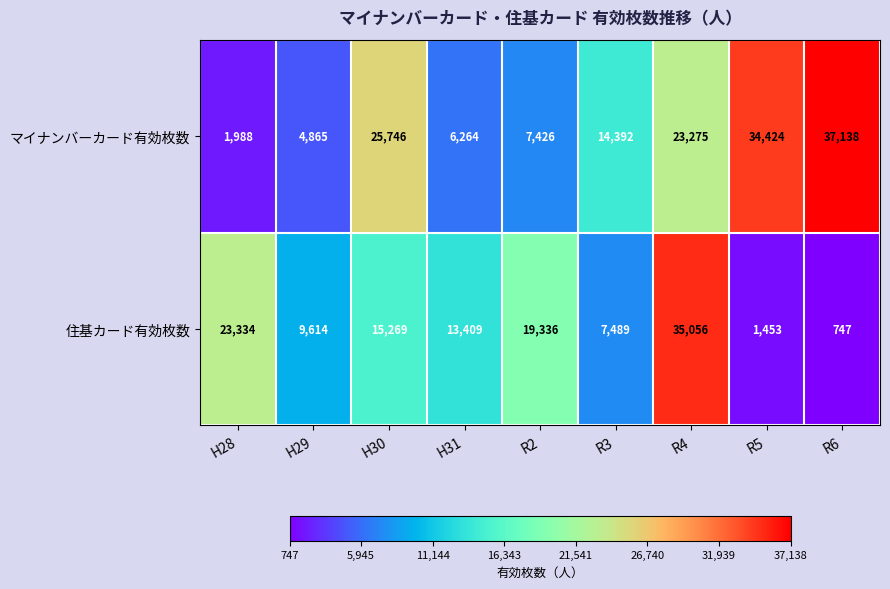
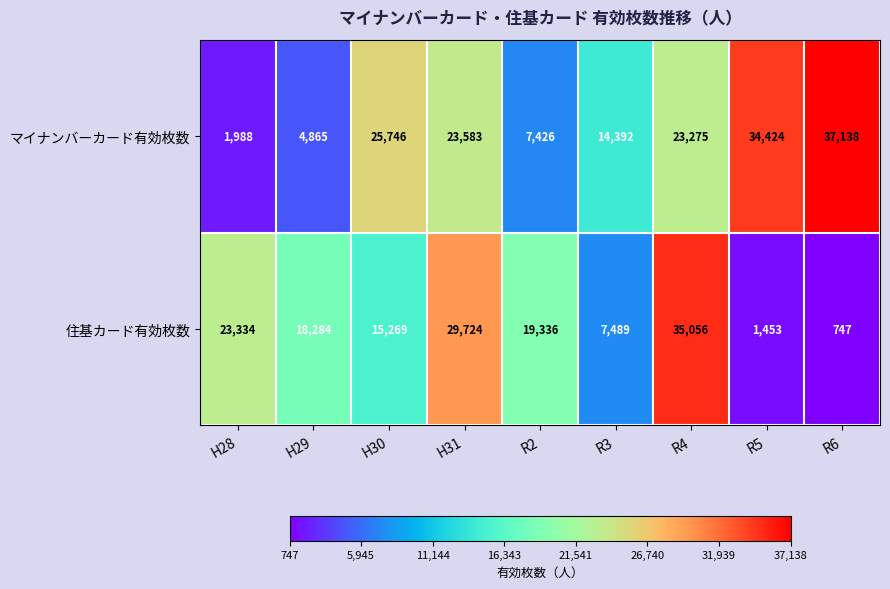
マイナンバーカード有効枚数, H31: 6,264 -> 23,583
住基カード有効枚数, H29: 9,614 -> 18,284
住基カード有効枚数, H31: 13,409 -> 29,724
